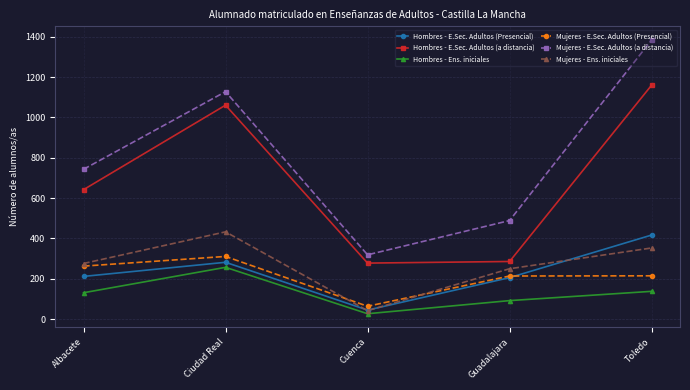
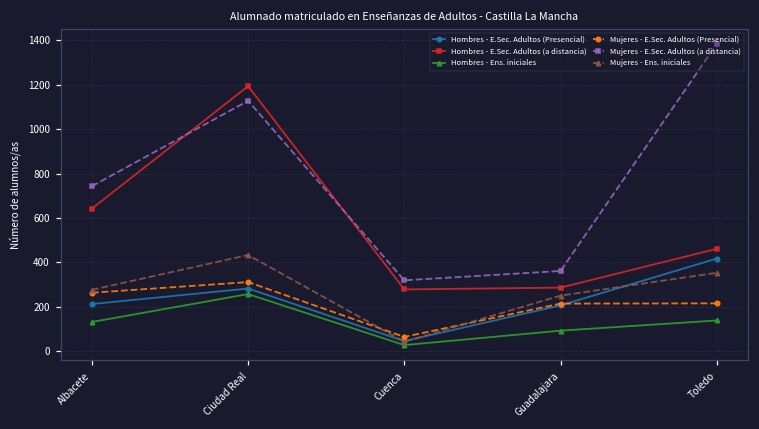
Hombres - E.Sec. Adultos (a distancia), Ciudad Real: 1060 -> 1190
Mujeres - E.Sec. Adultos (a distancia), Guadalajara: 490 -> 360
Hombres - E.Sec. Adultos (a distancia), Toledo: 1160 -> 460
